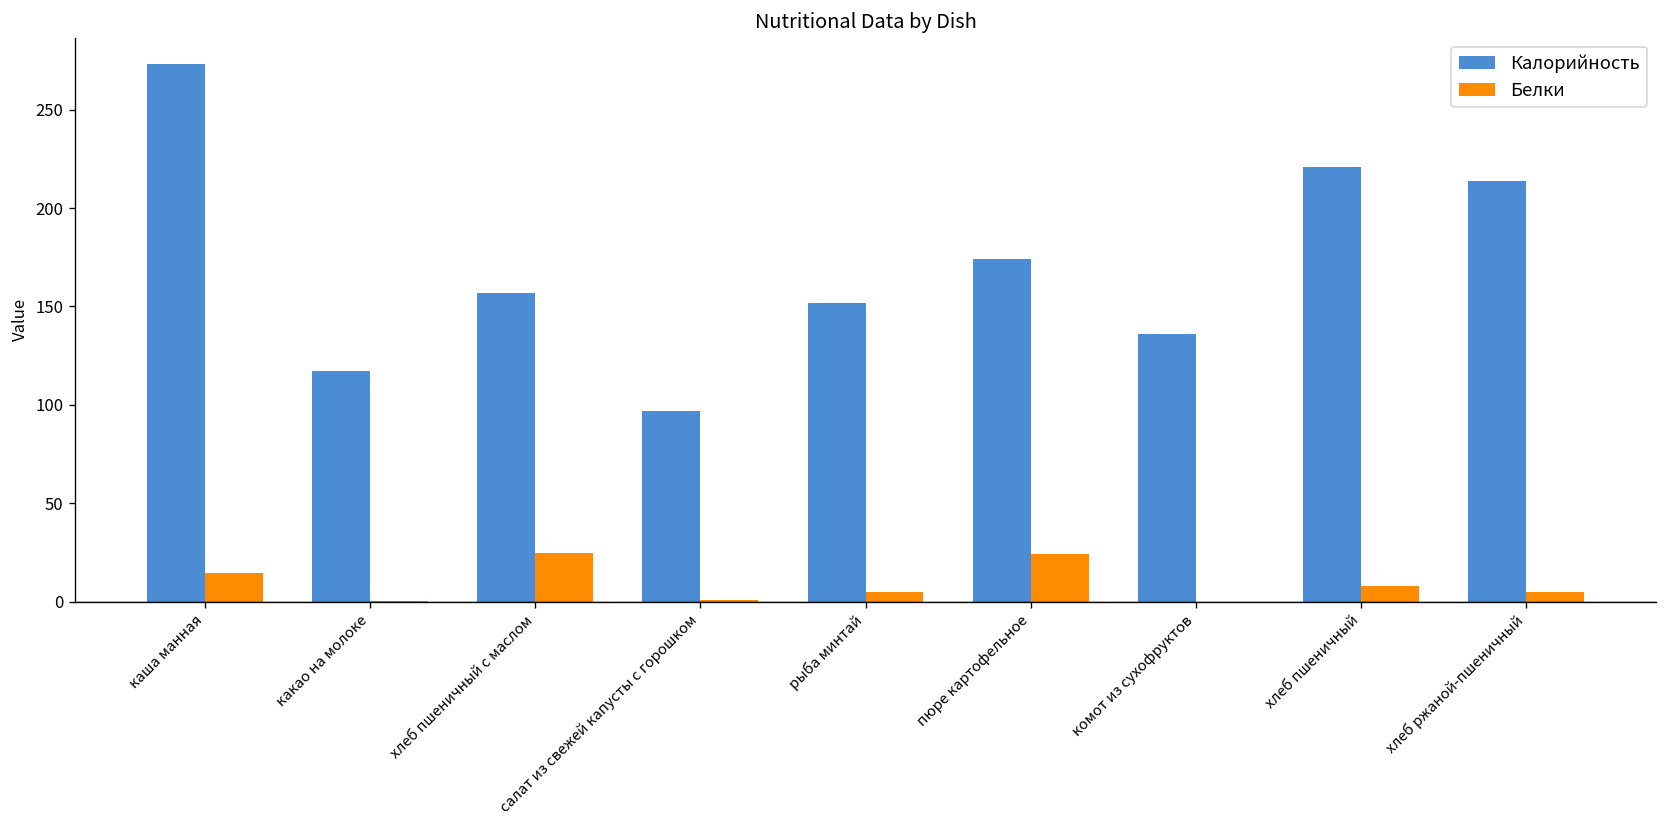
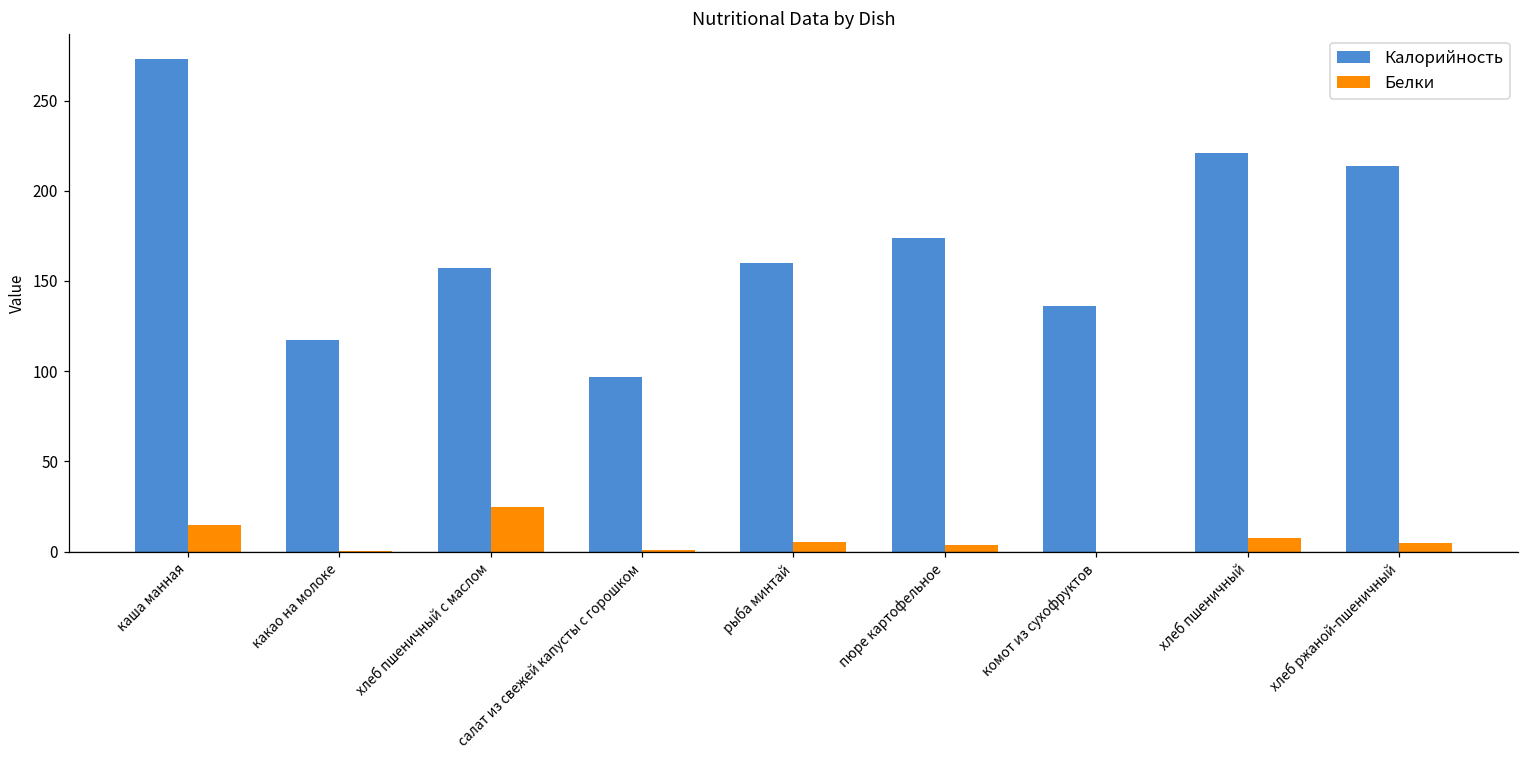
Калорийность, рыба минтай: 152 -> 160
Белки, пюре картофельное: 24 -> 3
